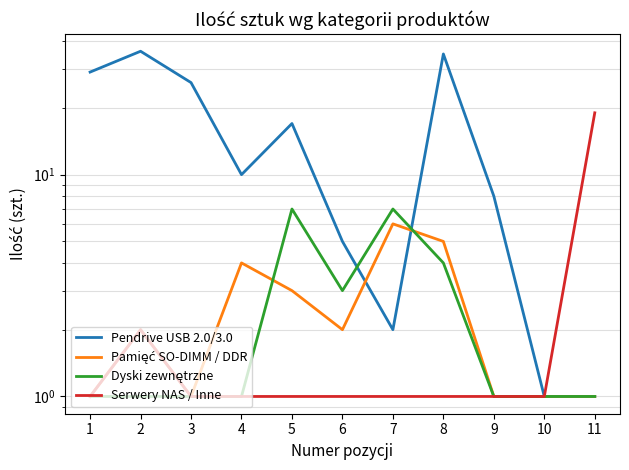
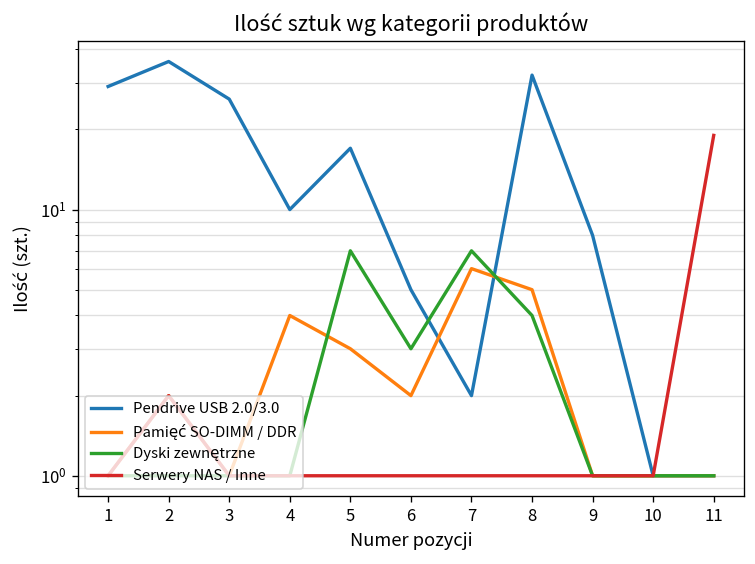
Pendrive USB 2.0/3.0, 8: 35 -> 32
